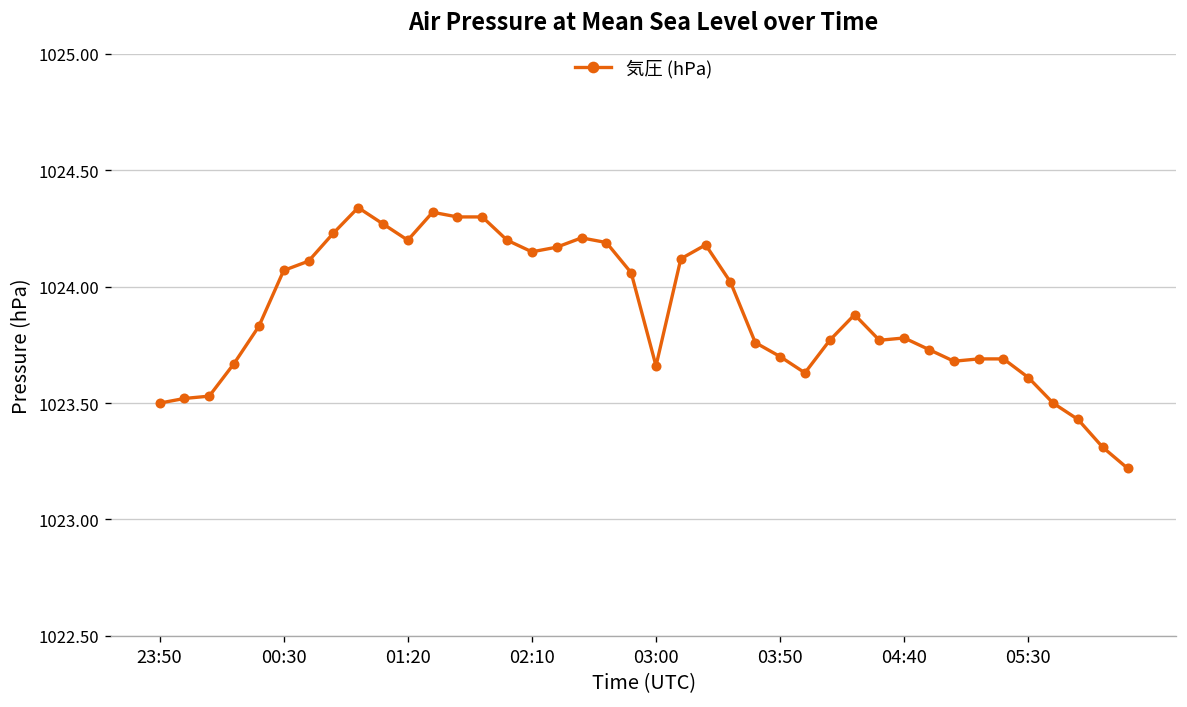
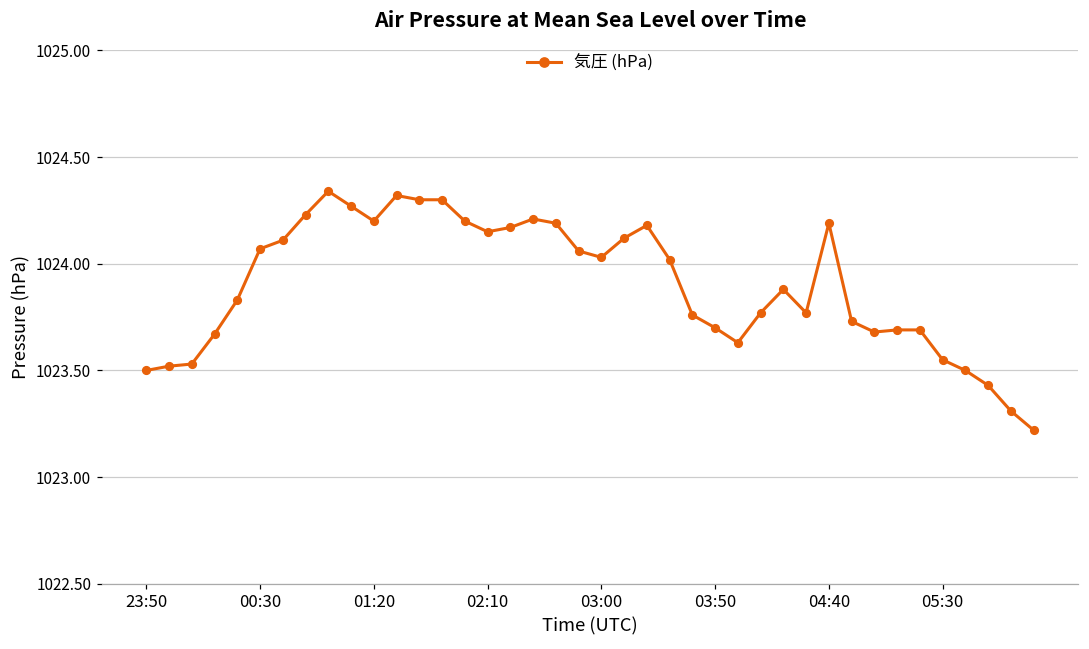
03:00: 1023.66 -> 1024.03
04:40: 1023.78 -> 1024.19
05:30: 1023.61 -> 1023.55
